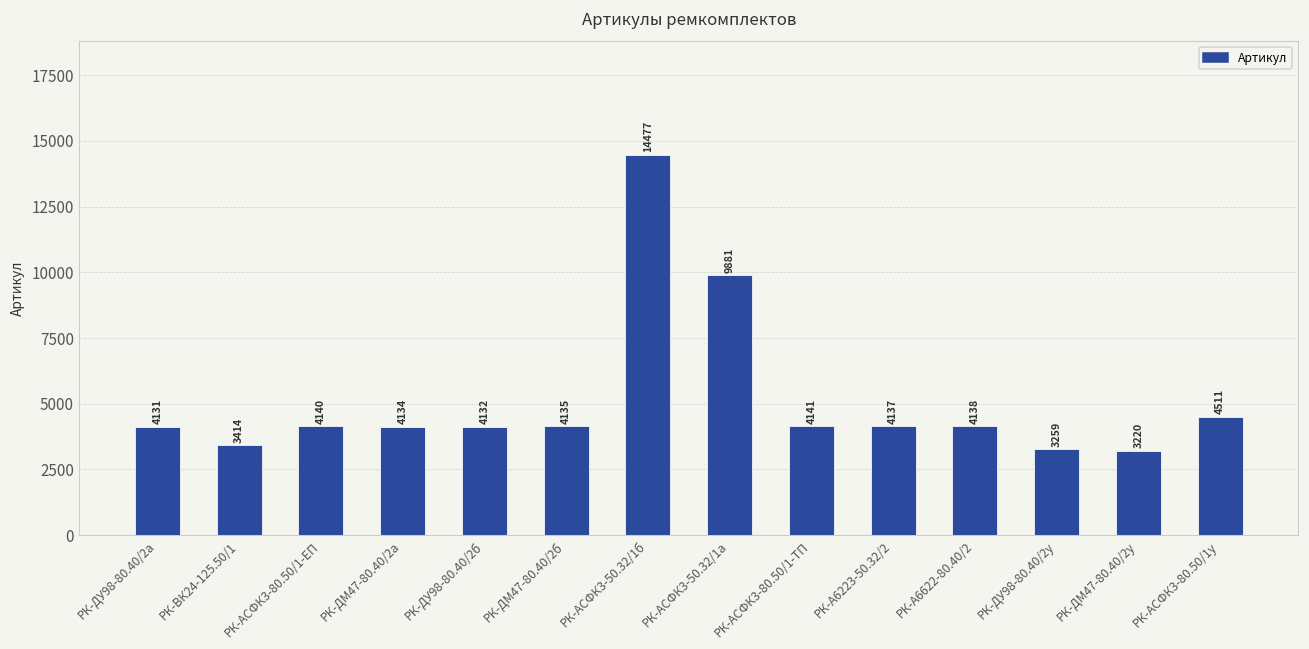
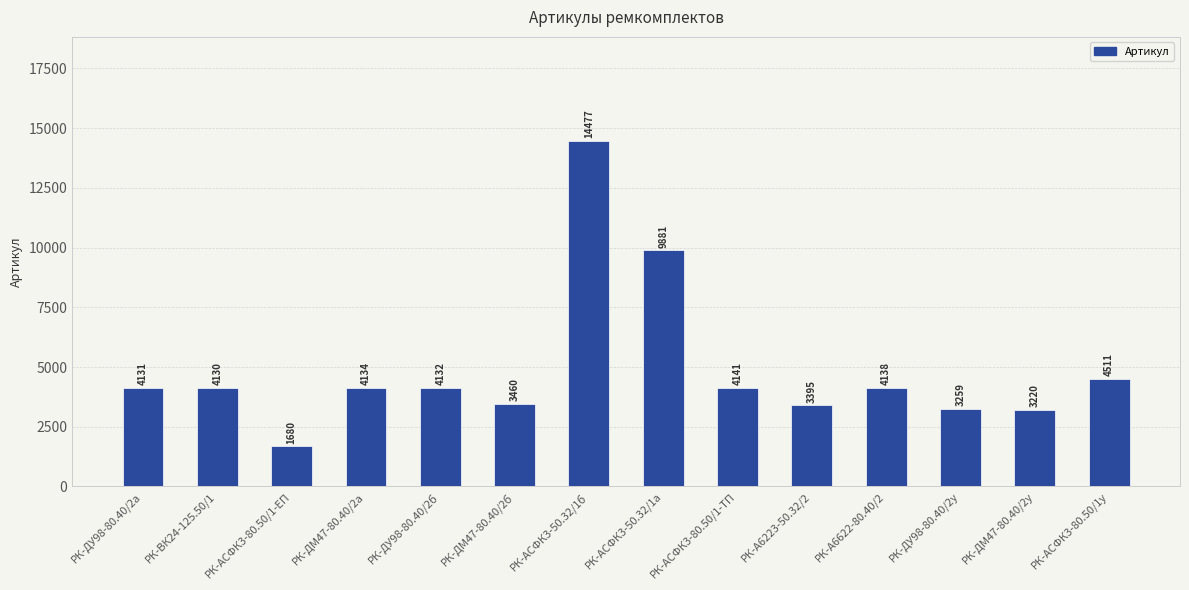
РК-ВК24-125.50/1: 3414 -> 4130
РК-АСФК3-80.50/1-ЕП: 4140 -> 1680
РК-ДМ47-80.40/2б: 4135 -> 3460
РК-А6223-50.32/2: 4137 -> 3395
